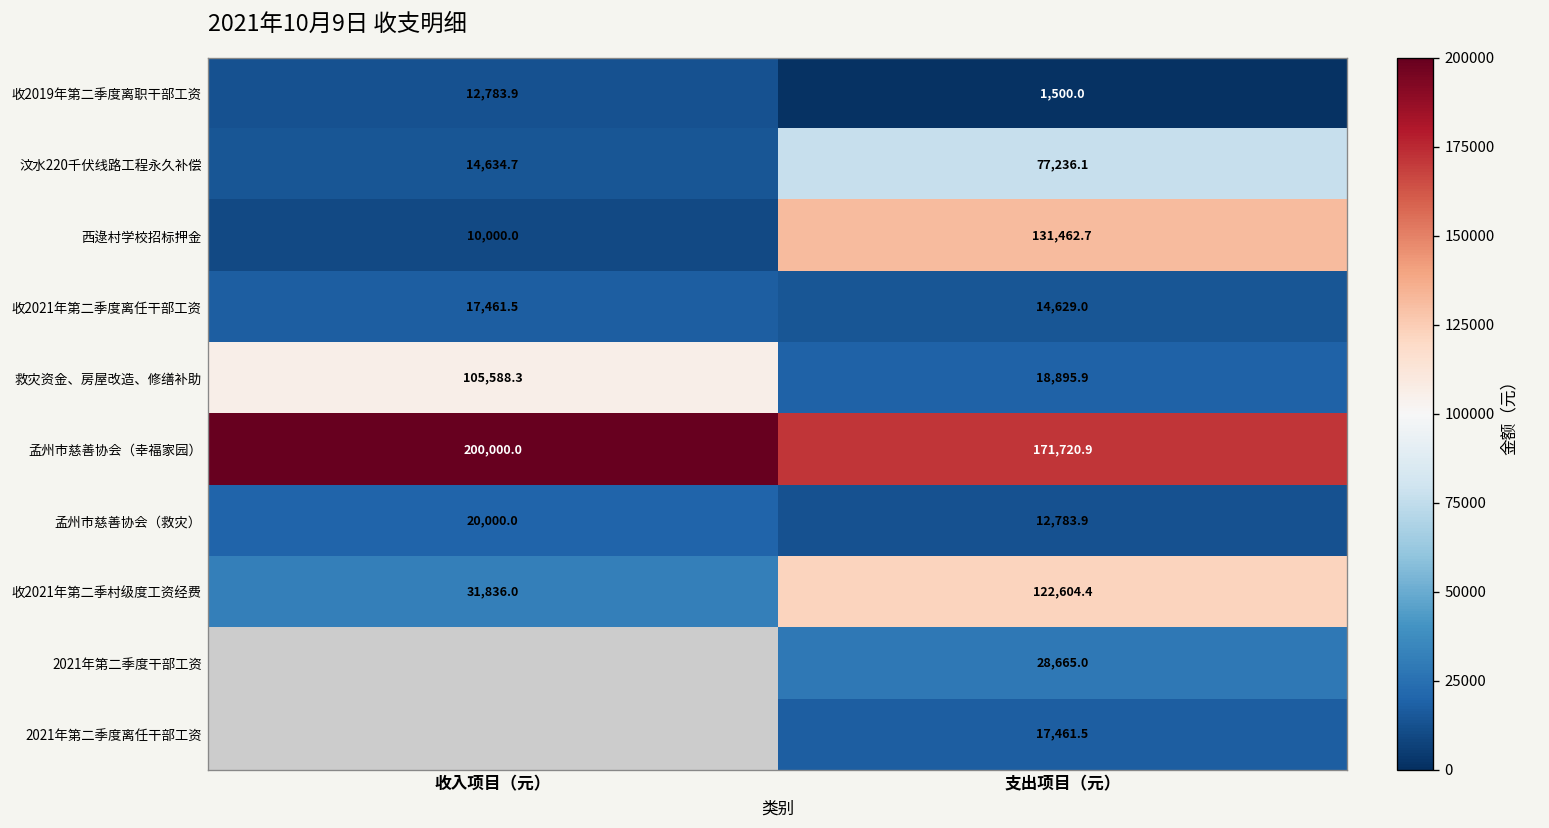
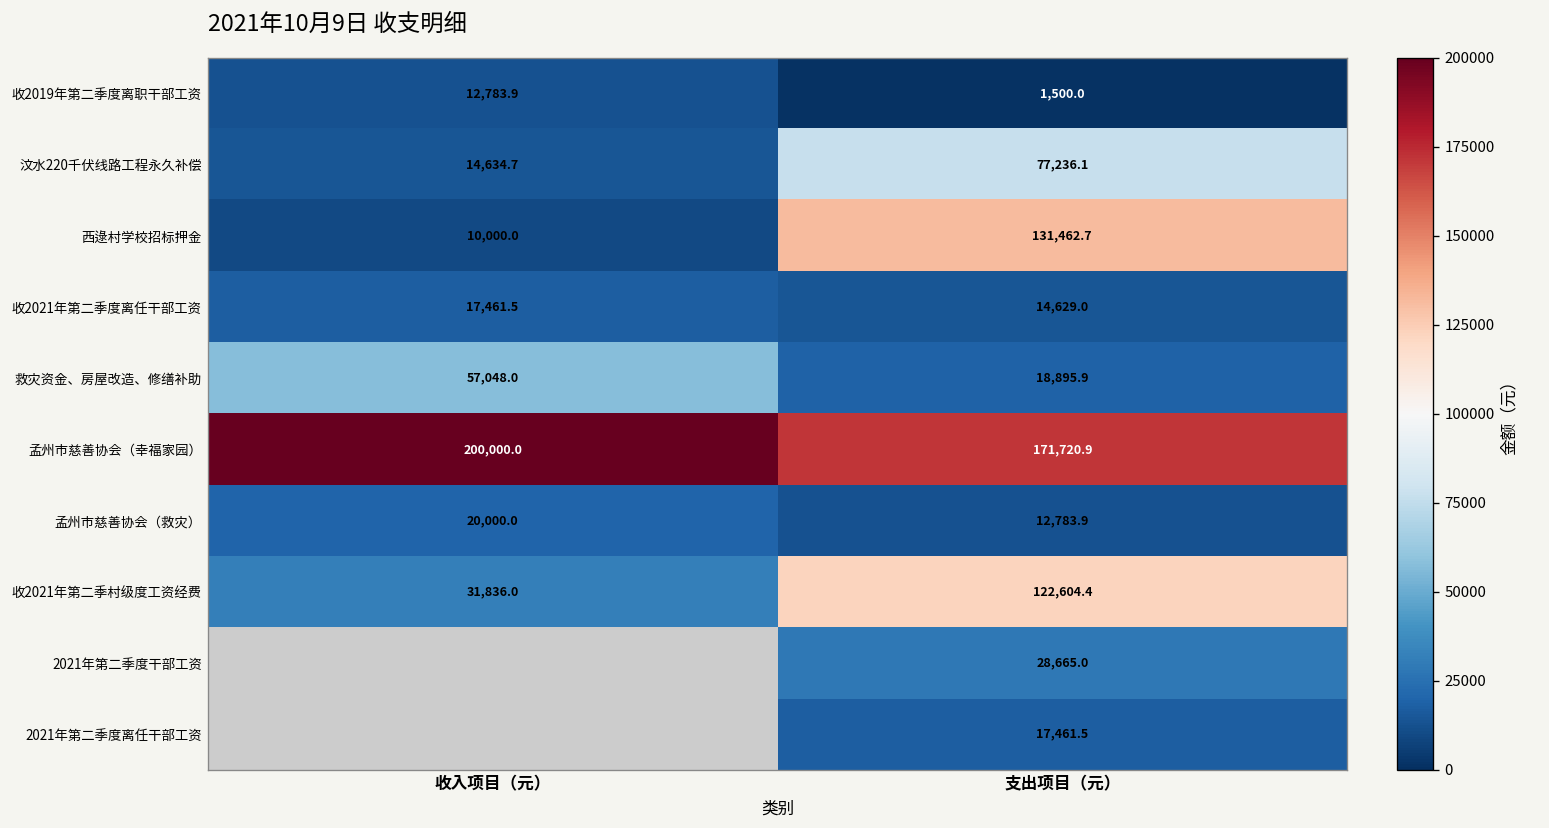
救灾资金、房屋改造、修缮补助, 收入项目（元）: 105,588.3 -> 57,048.0
